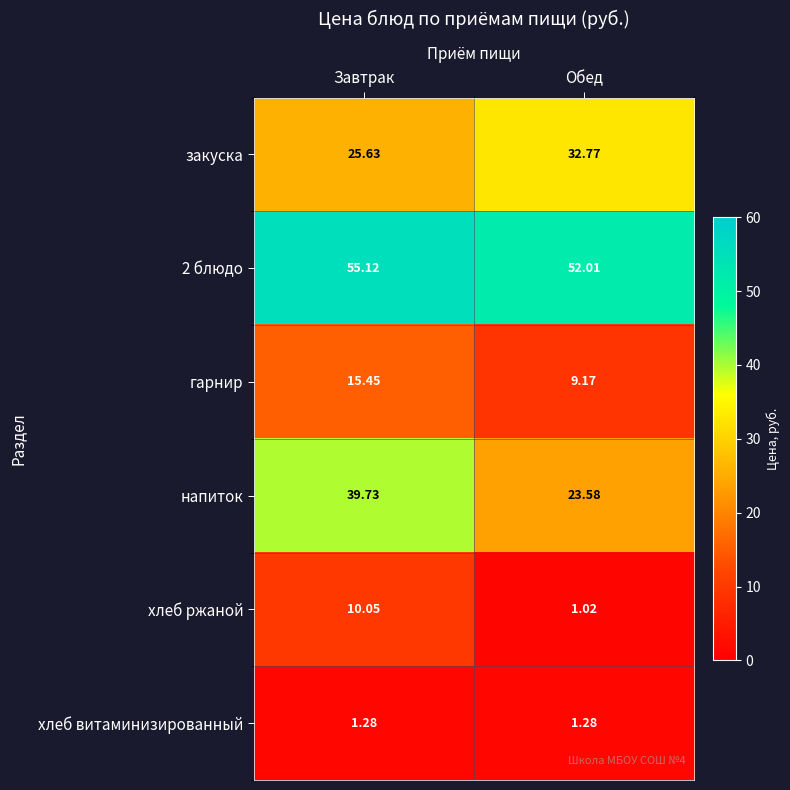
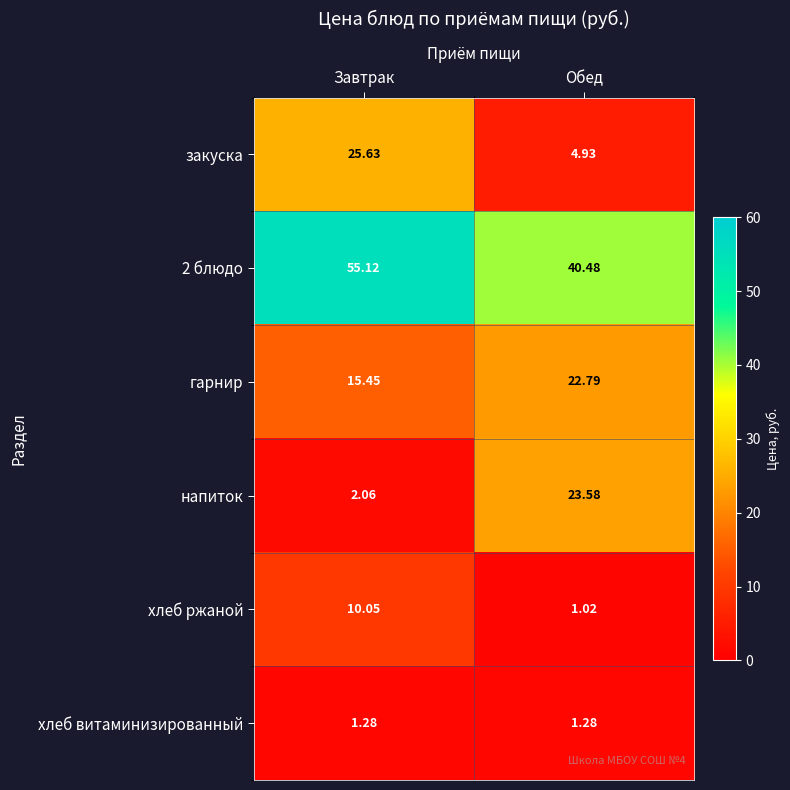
закуска, Обед: 32.77 -> 4.93
2 блюдо, Обед: 52.01 -> 40.48
гарнир, Обед: 9.17 -> 22.79
напиток, Завтрак: 39.73 -> 2.06
